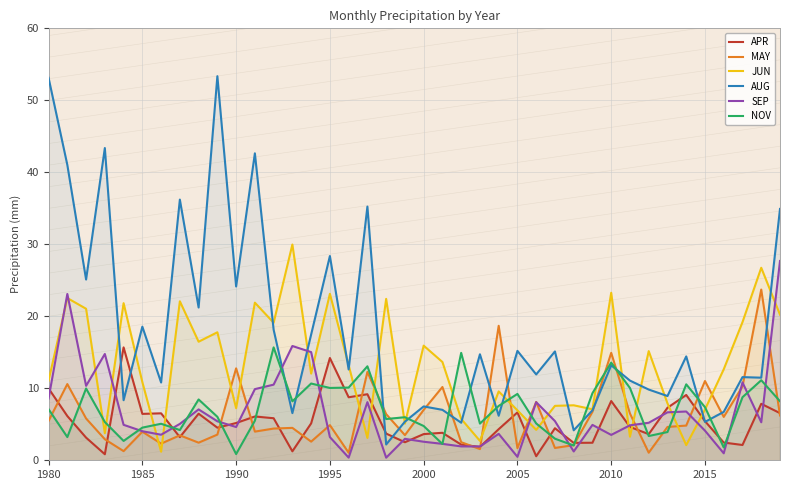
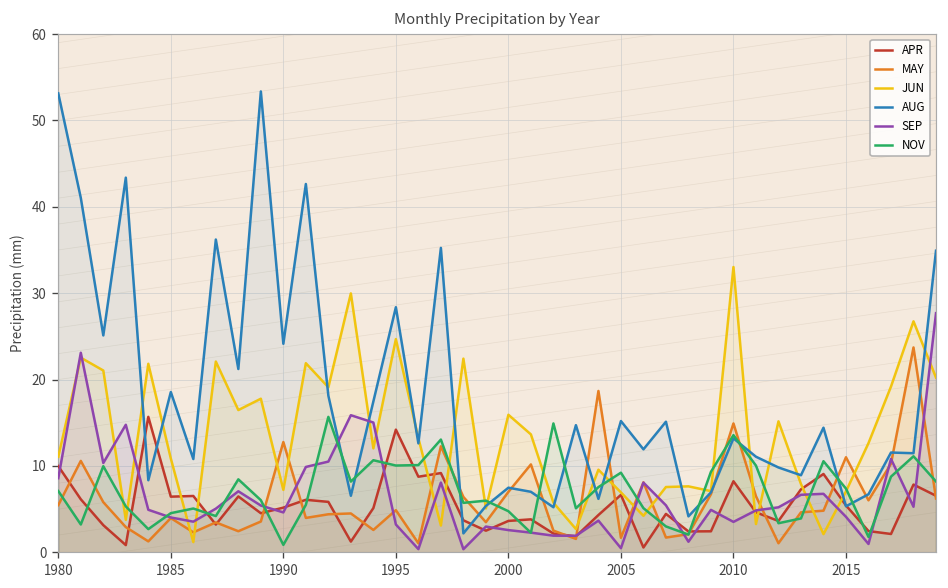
JUN, 1995: 23 -> 25
JUN, 2010: 23 -> 33
